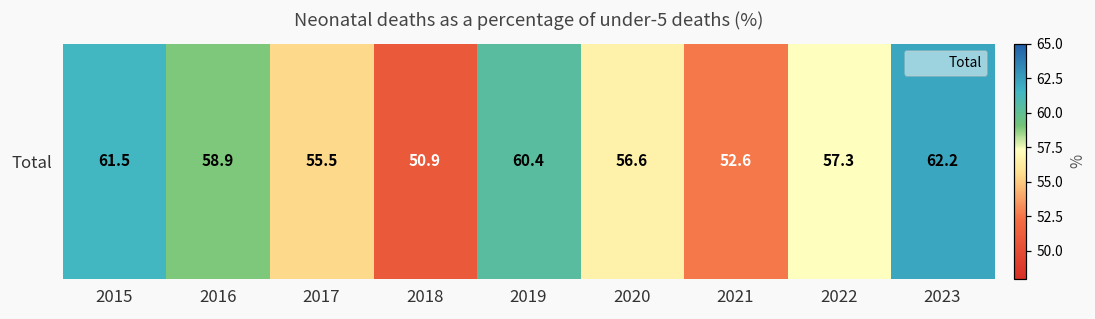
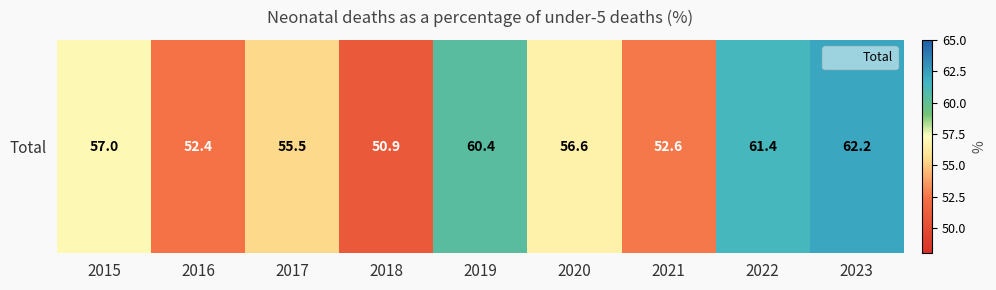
Total, 2015: 61.5 -> 57.0
Total, 2016: 58.9 -> 52.4
Total, 2022: 57.3 -> 61.4
